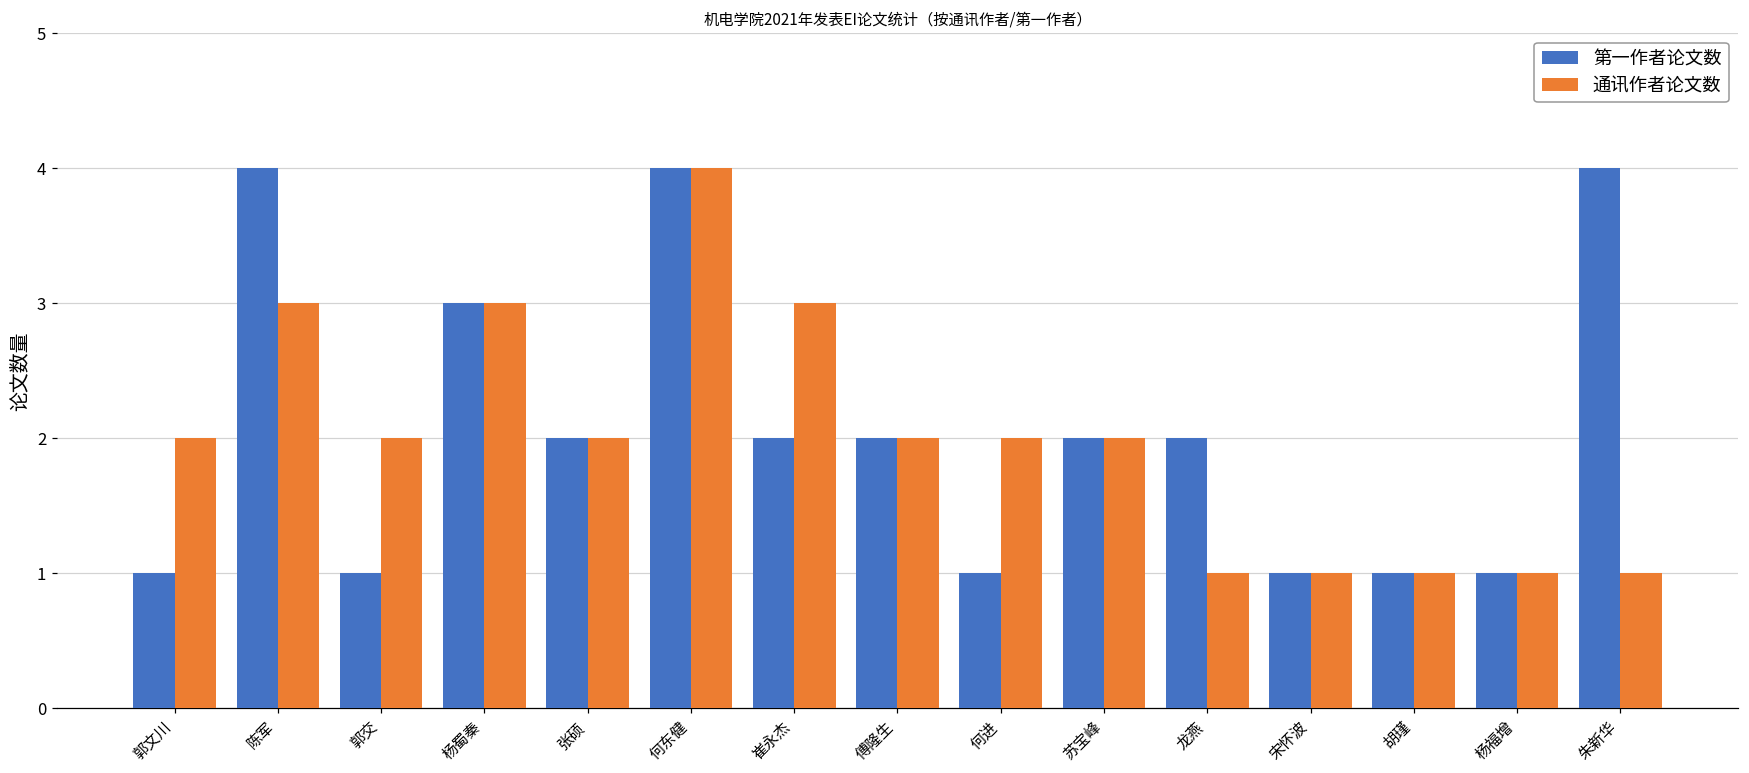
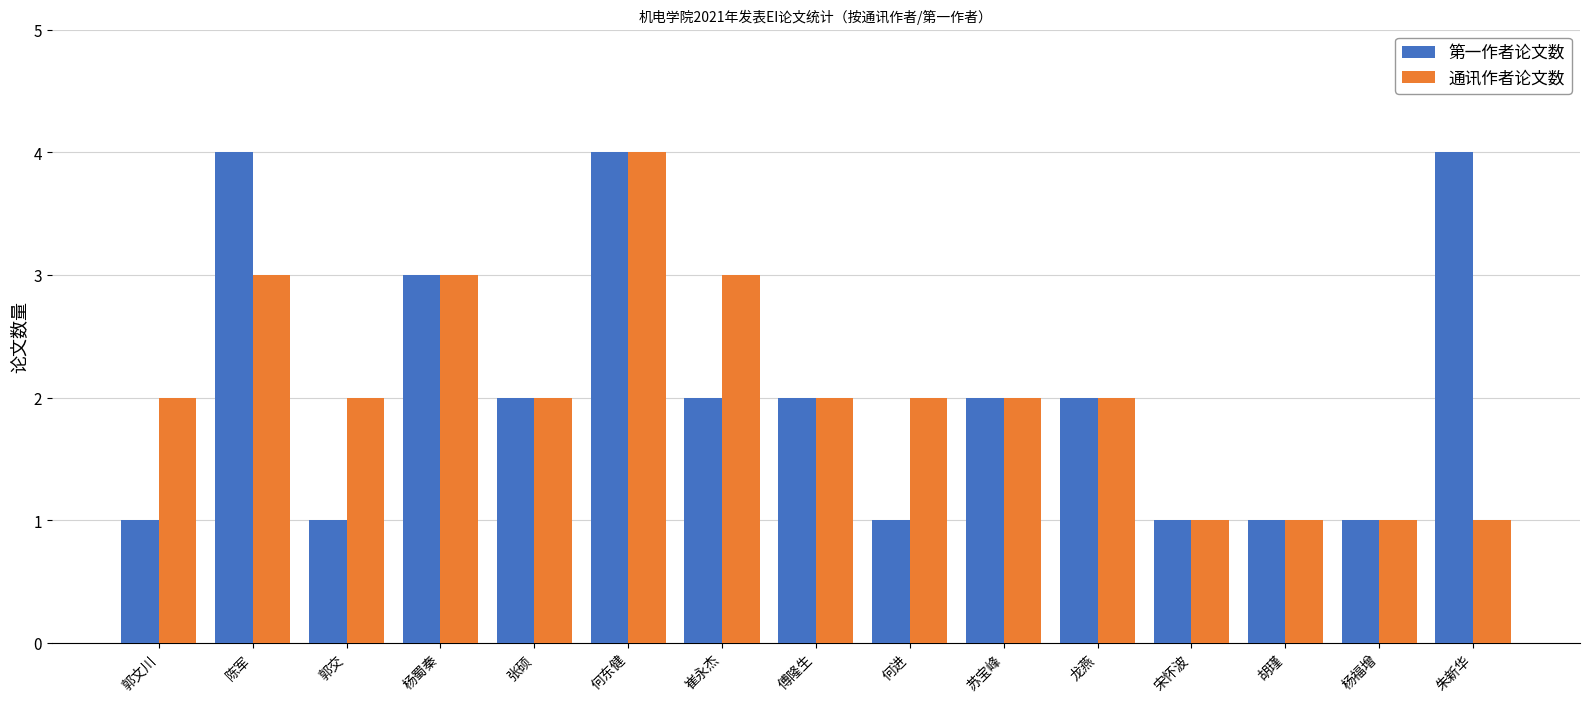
通讯作者论文数, 龙燕: 1 -> 2
